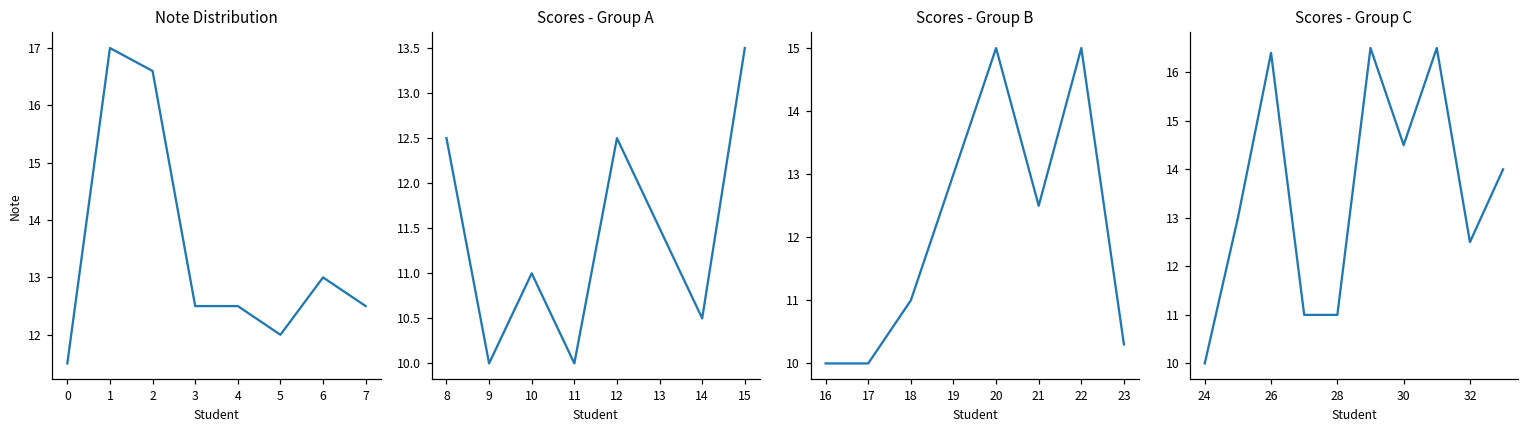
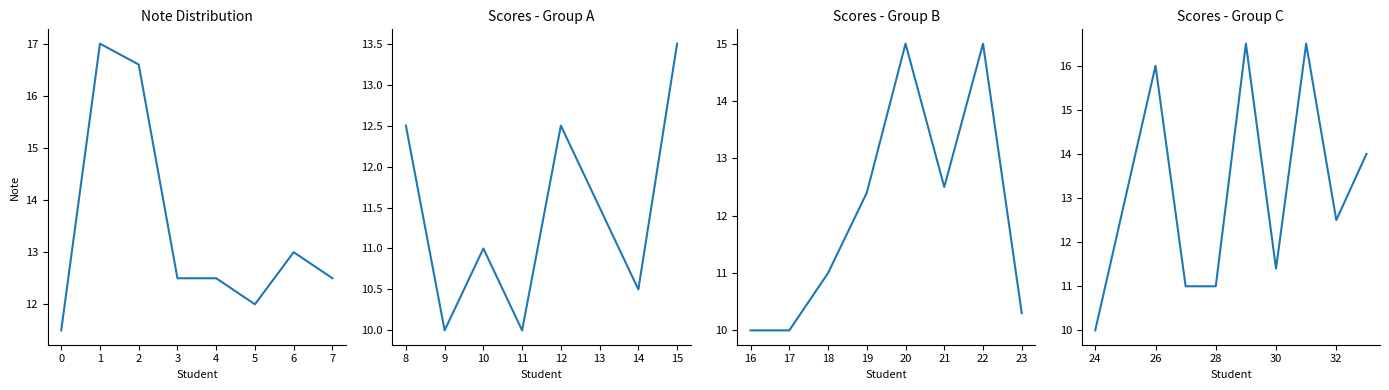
Scores - Group B, 19: 13.0 -> 12.4
Scores - Group C, 26: 16.4 -> 16.0
Scores - Group C, 30: 14.5 -> 11.4
